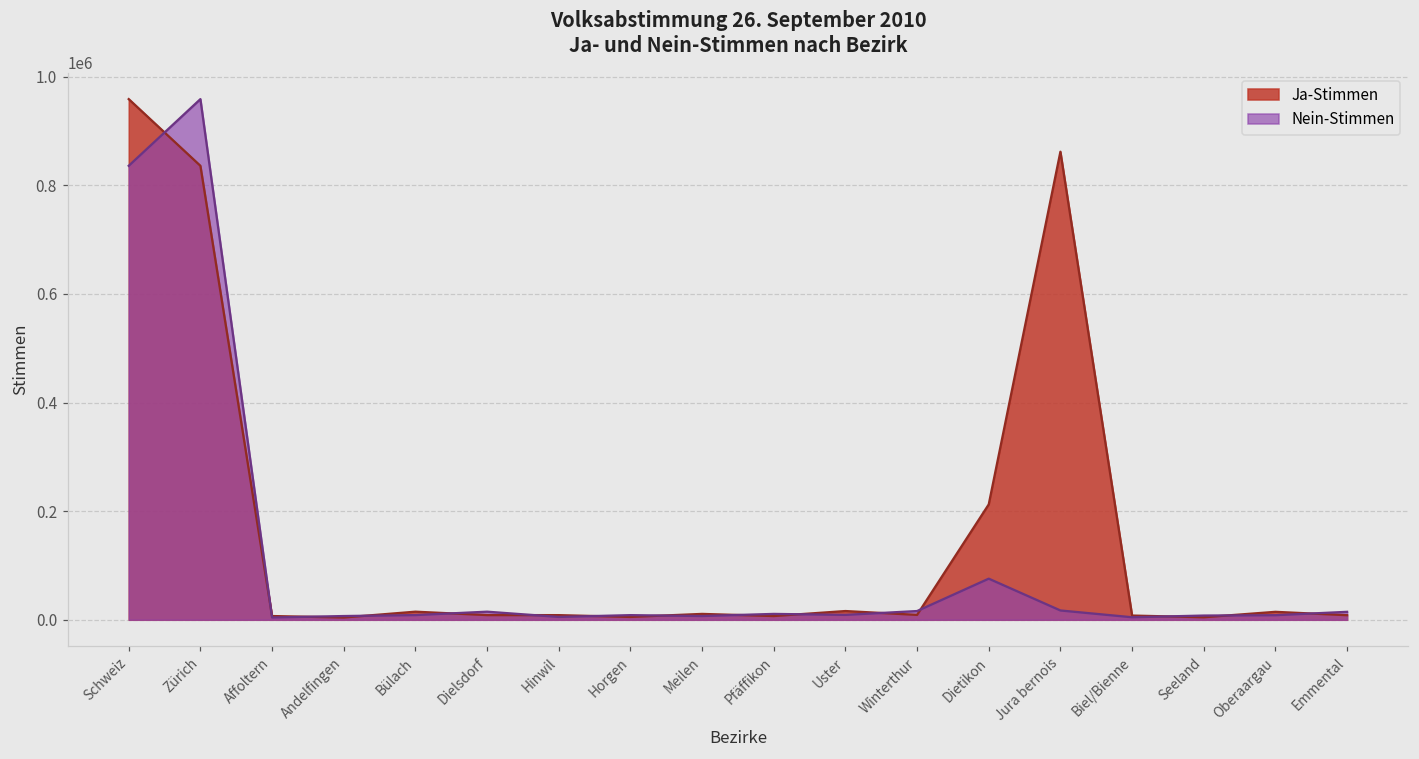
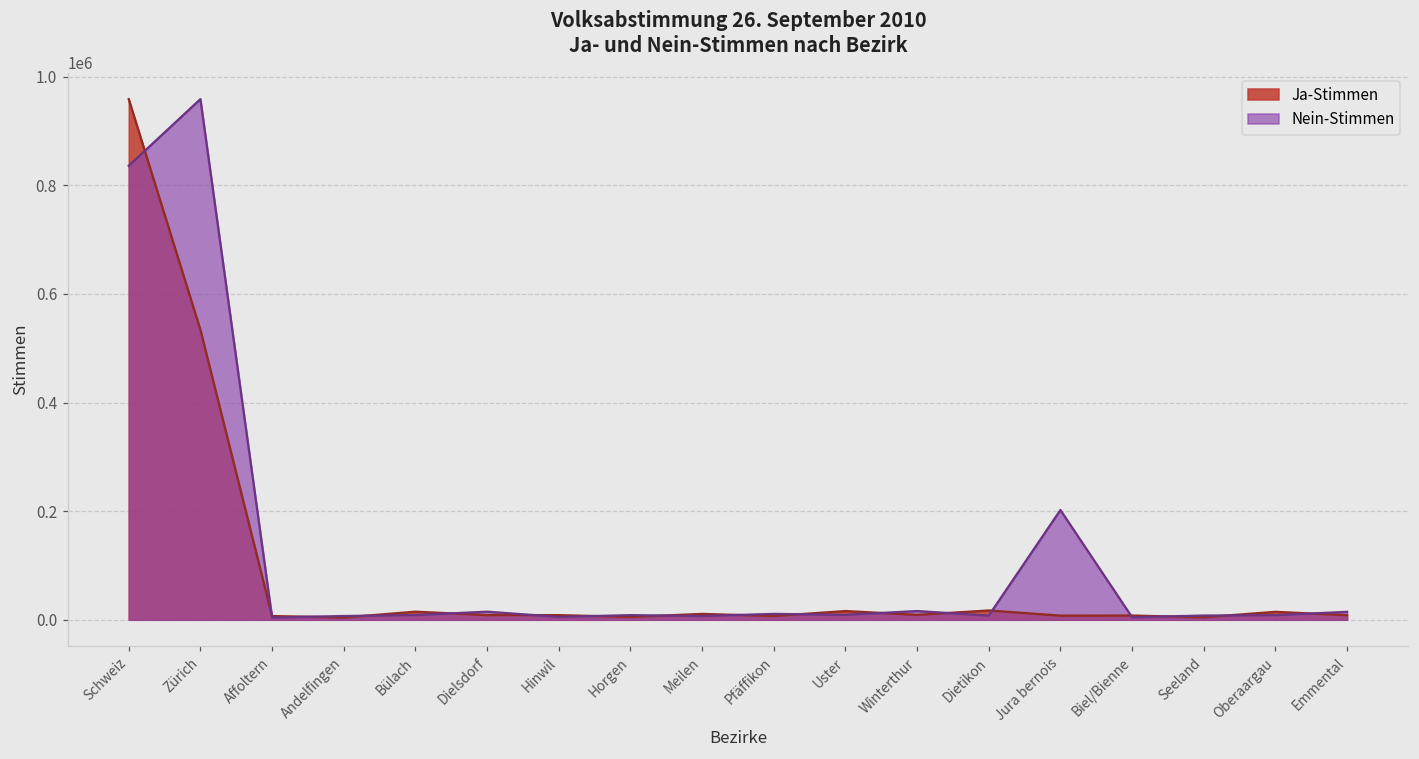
Ja-Stimmen, Zürich: 840000 -> 530000
Ja-Stimmen, Dietikon: 210000 -> 20000
Nein-Stimmen, Dietikon: 80000 -> 10000
Ja-Stimmen, Jura bernois: 860000 -> 10000
Nein-Stimmen, Jura bernois: 20000 -> 200000
